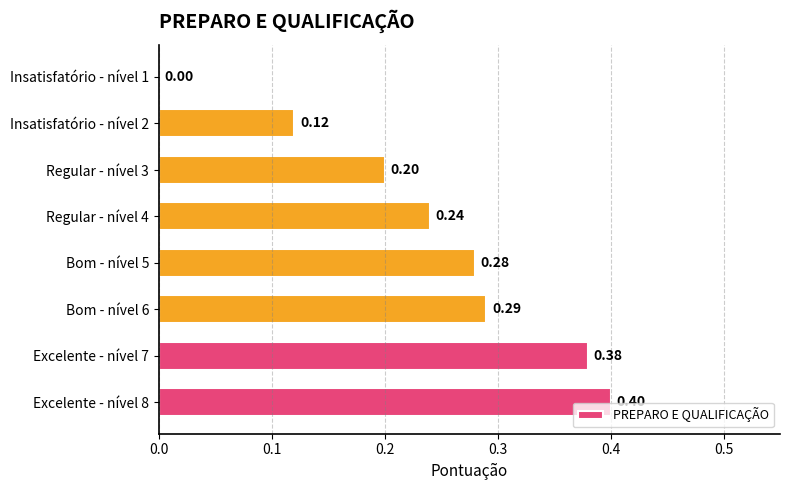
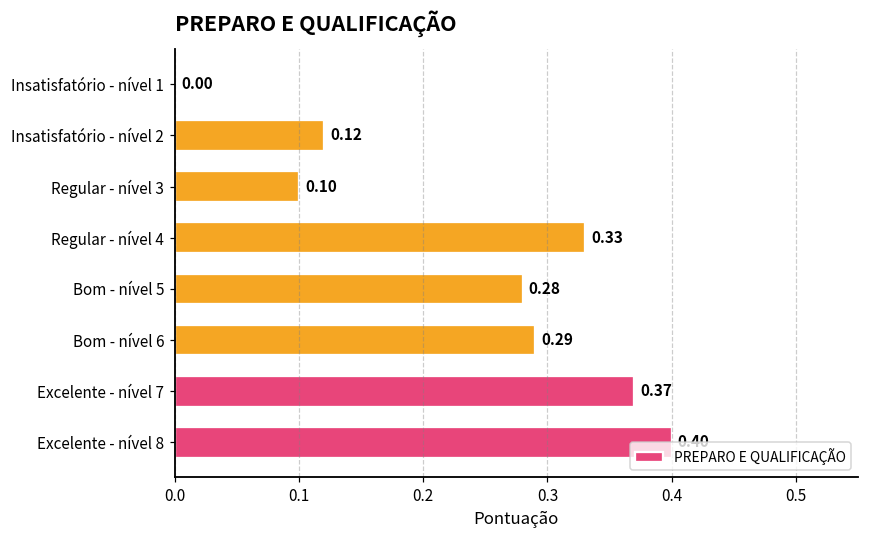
Regular - nível 3: 0.20 -> 0.10
Regular - nível 4: 0.24 -> 0.33
Excelente - nível 7: 0.38 -> 0.37
